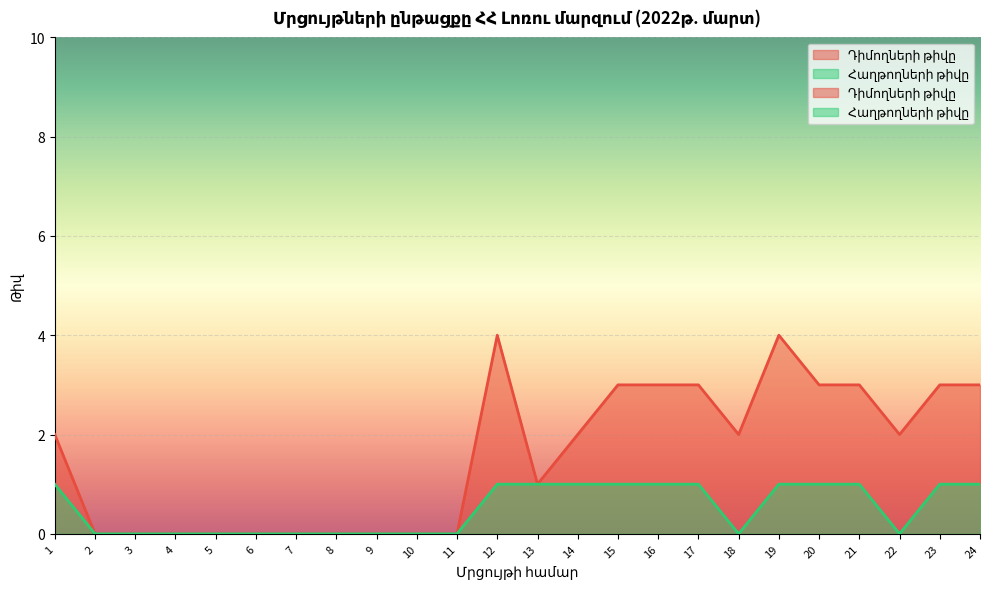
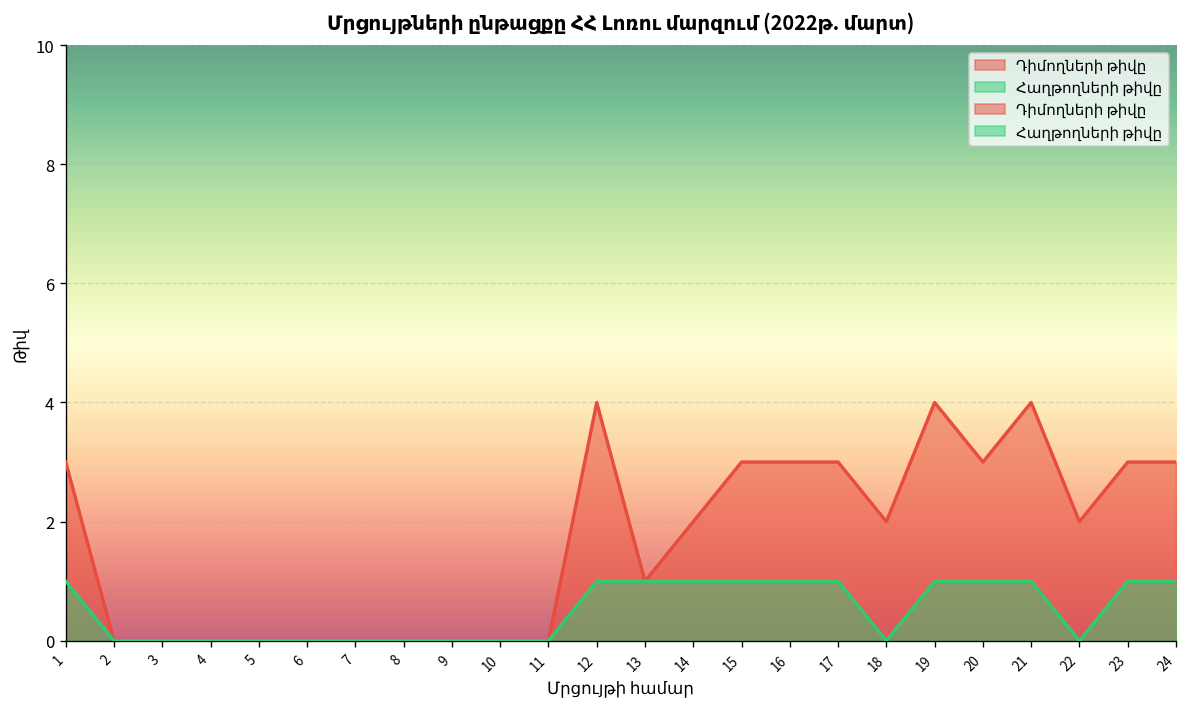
Դիմողների թիվը, 1: 2 -> 3
Դիմողների թիվը, 21: 3 -> 4
